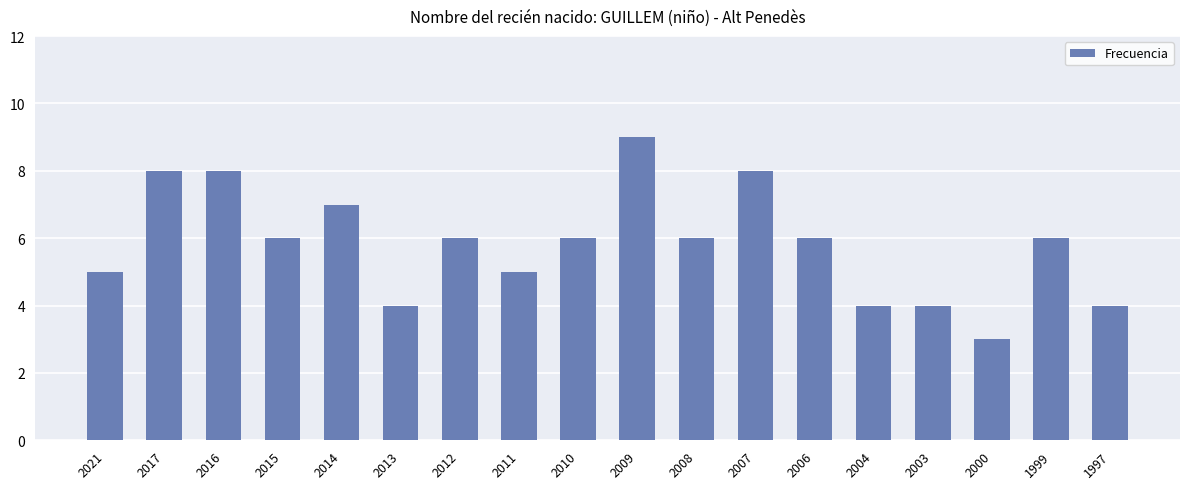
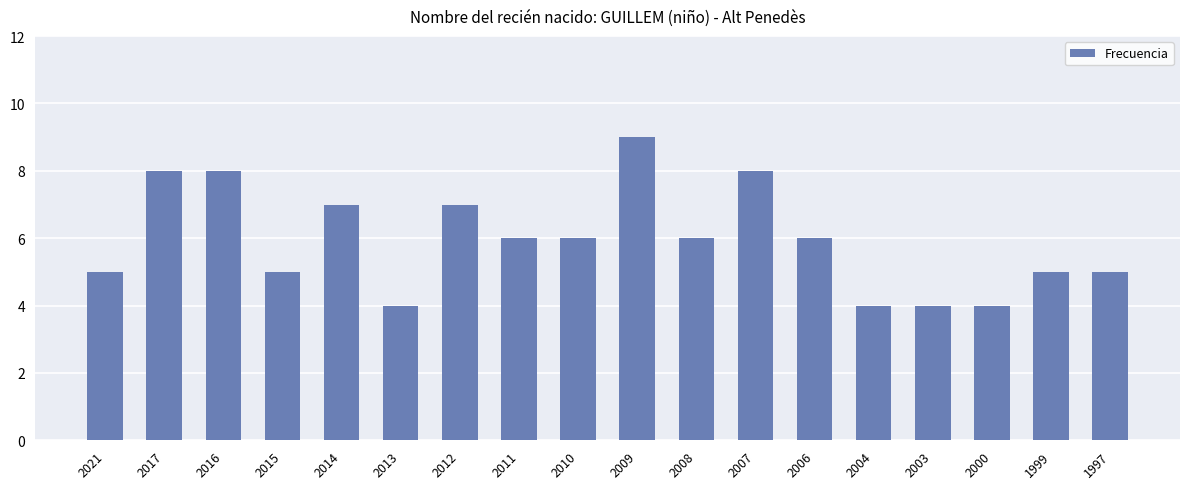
2015: 6 -> 5
2012: 6 -> 7
2011: 5 -> 6
2000: 3 -> 4
1999: 6 -> 5
1997: 4 -> 5
